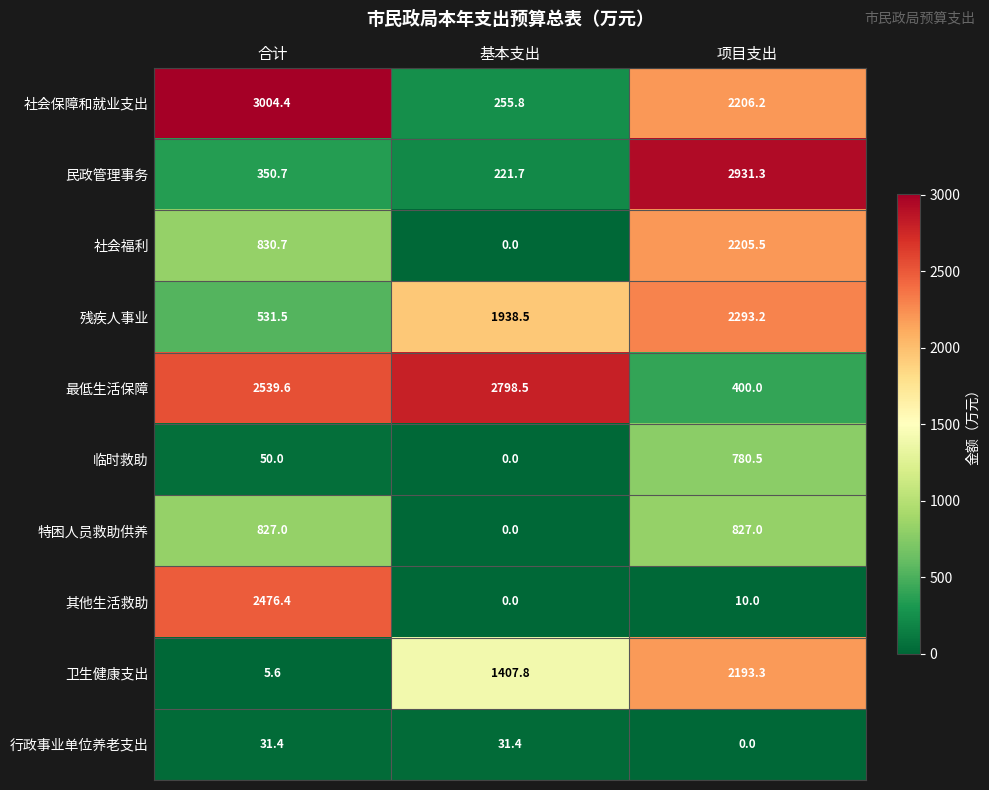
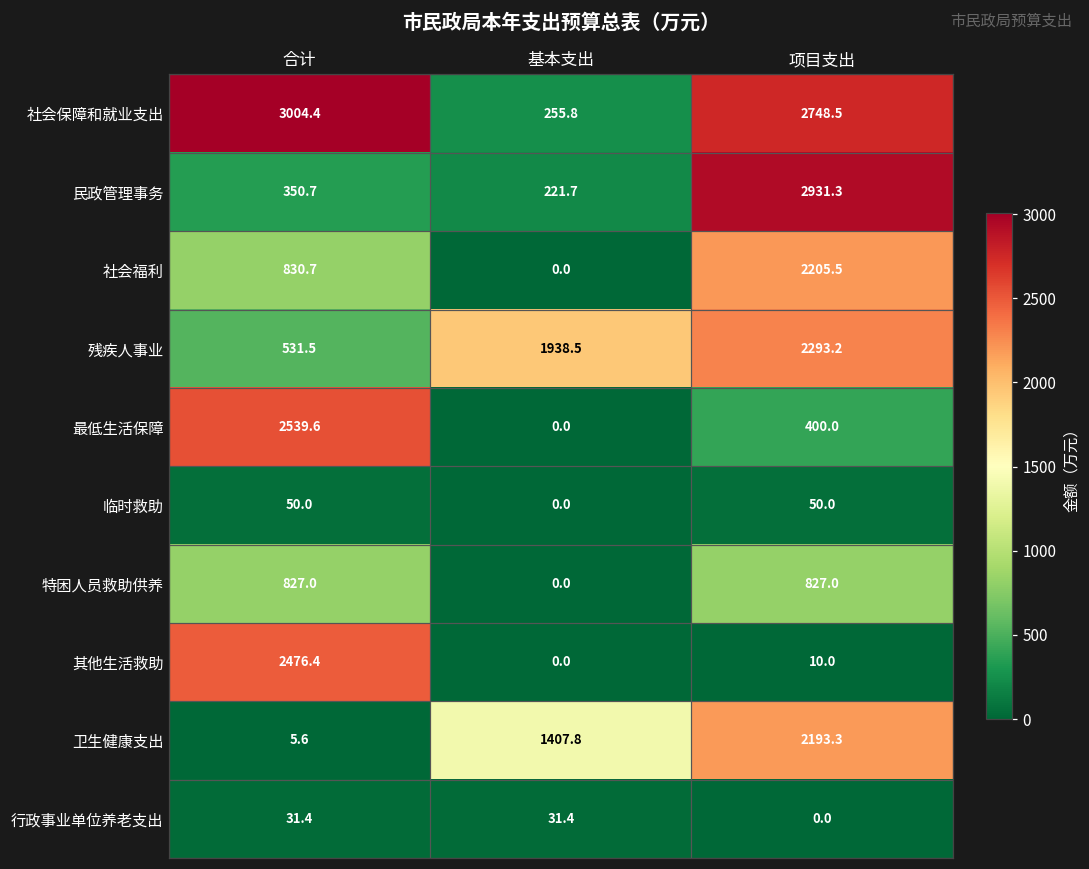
社会保障和就业支出, 项目支出: 2206.2 -> 2748.5
最低生活保障, 基本支出: 2798.5 -> 0.0
临时救助, 项目支出: 780.5 -> 50.0
